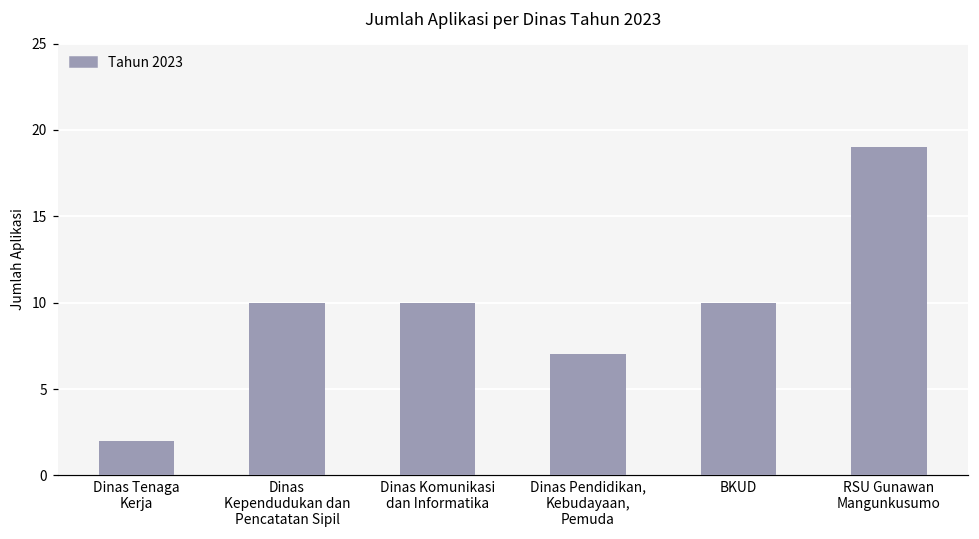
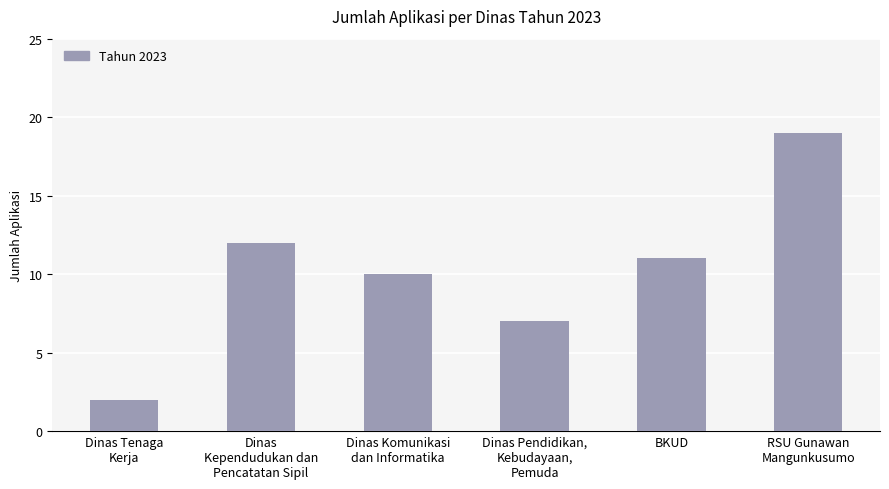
Dinas Kependudukan dan Pencatatan Sipil: 10 -> 12
BKUD: 10 -> 11
